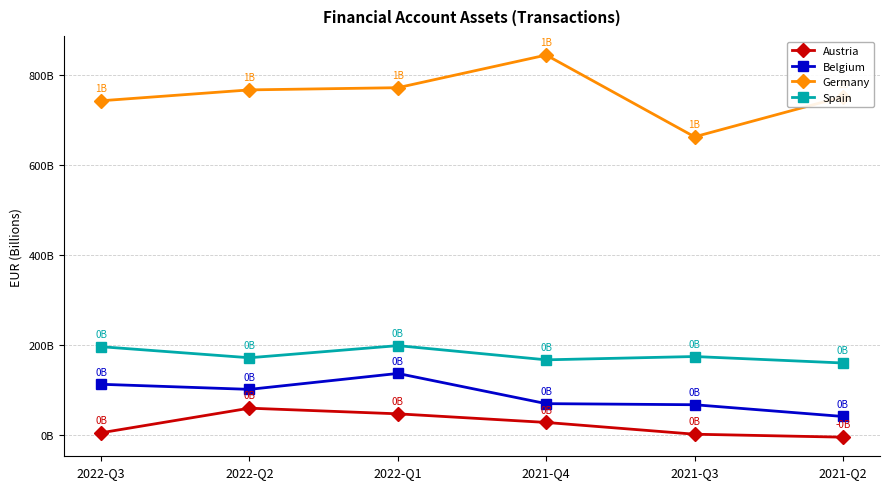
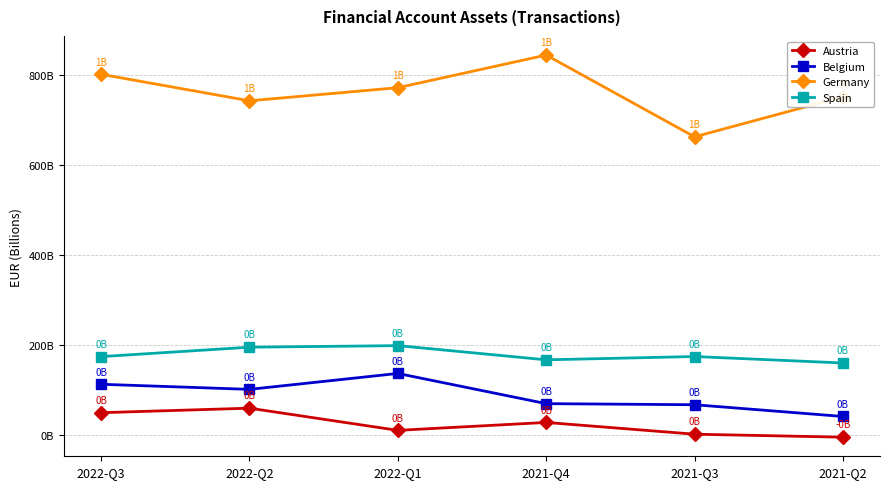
Austria, 2022-Q3: 0 -> 50000000000
Germany, 2022-Q3: 740000000000 -> 800000000000
Spain, 2022-Q3: 200000000000 -> 170000000000
Germany, 2022-Q2: 770000000000 -> 740000000000
Spain, 2022-Q2: 170000000000 -> 190000000000
Austria, 2022-Q1: 50000000000 -> 10000000000
